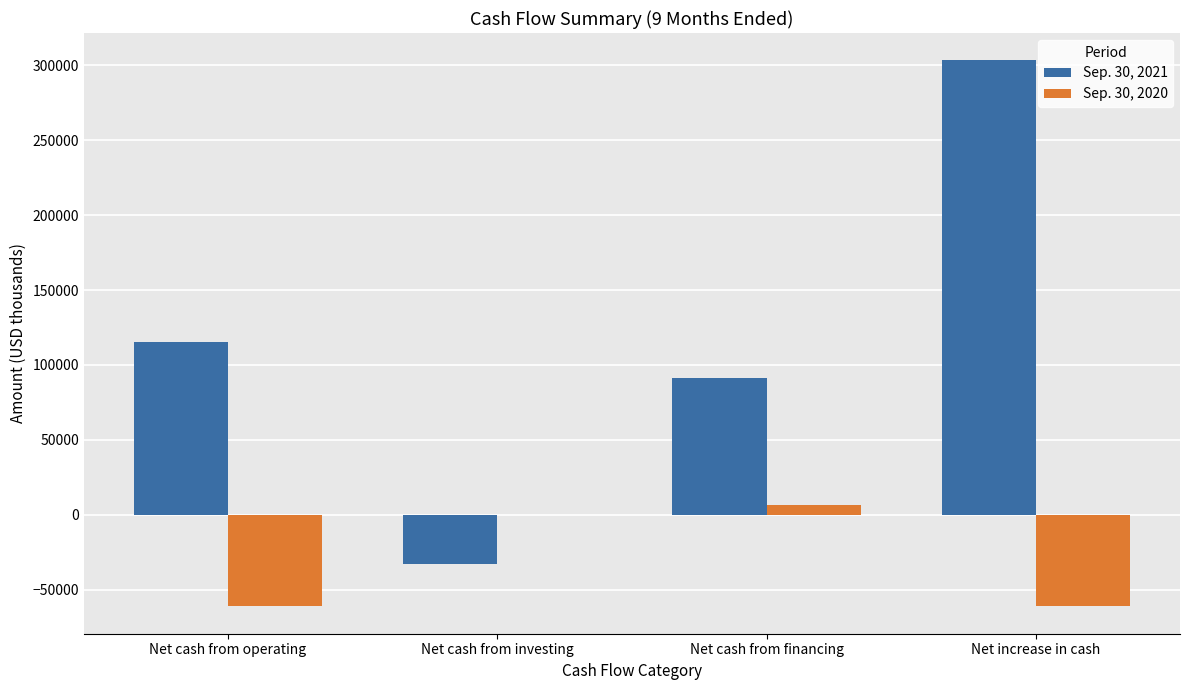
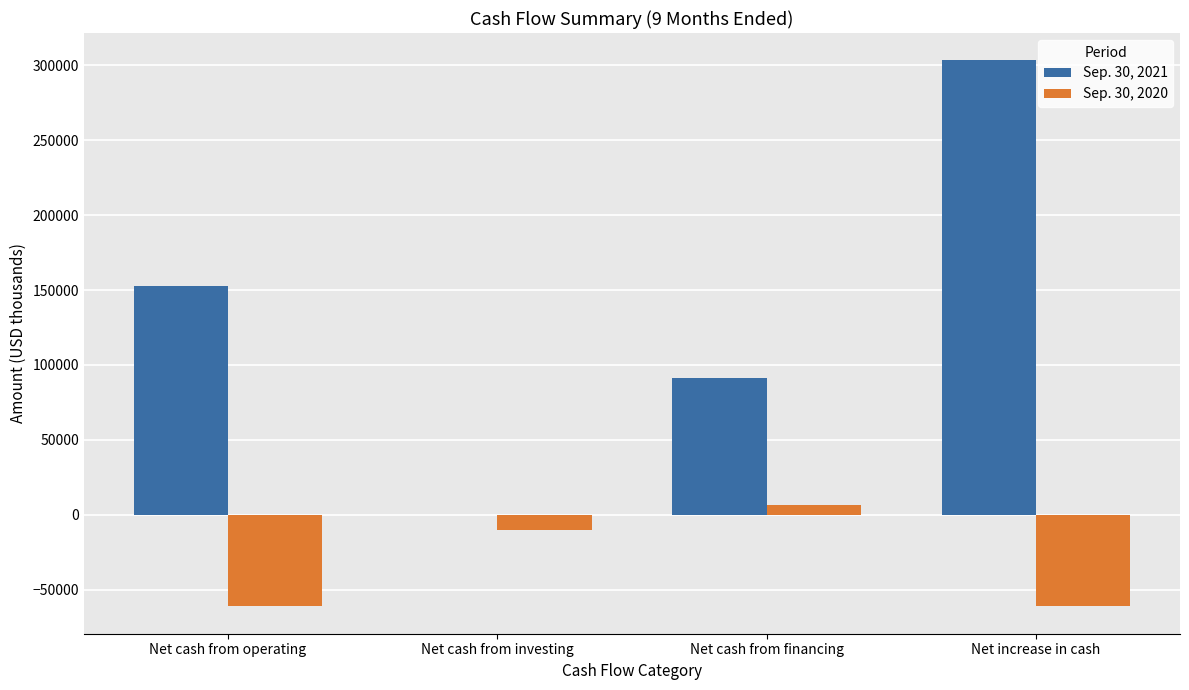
Sep. 30, 2021, Net cash from operating: 115000 -> 153000
Sep. 30, 2021, Net cash from investing: -33000 -> 0
Sep. 30, 2020, Net cash from investing: 0 -> -10000
